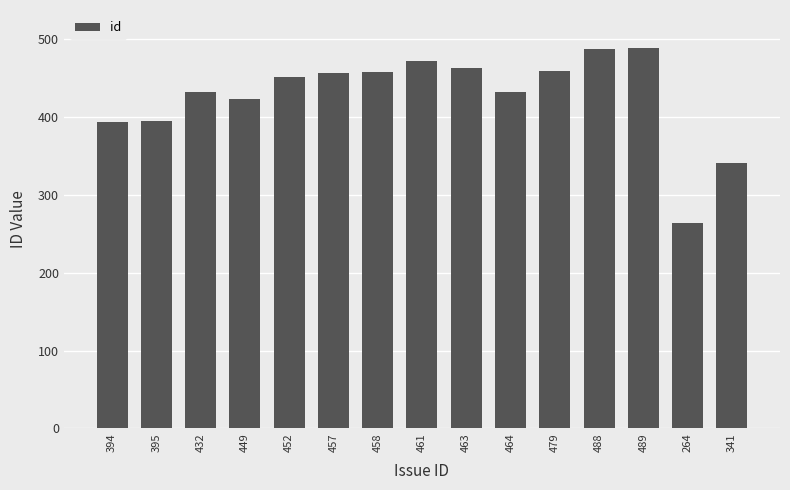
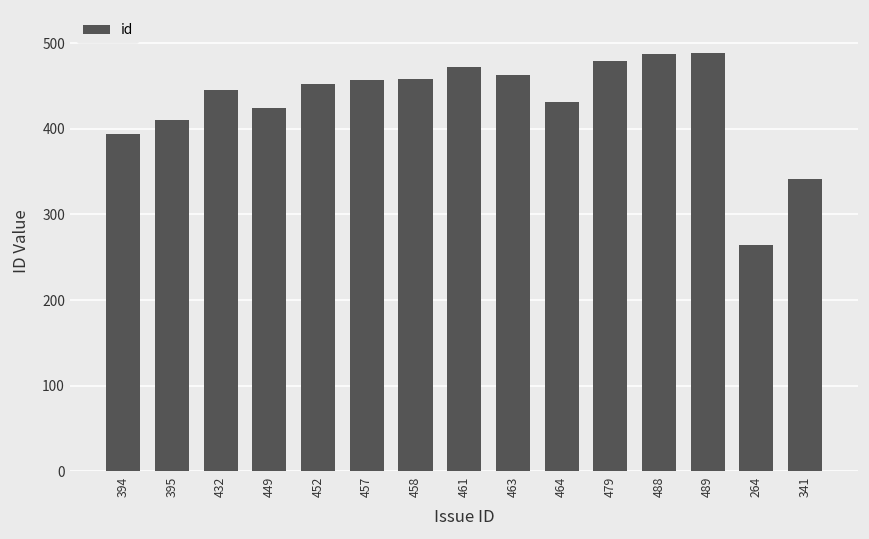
395: 400 -> 410
432: 430 -> 450
479: 460 -> 480
